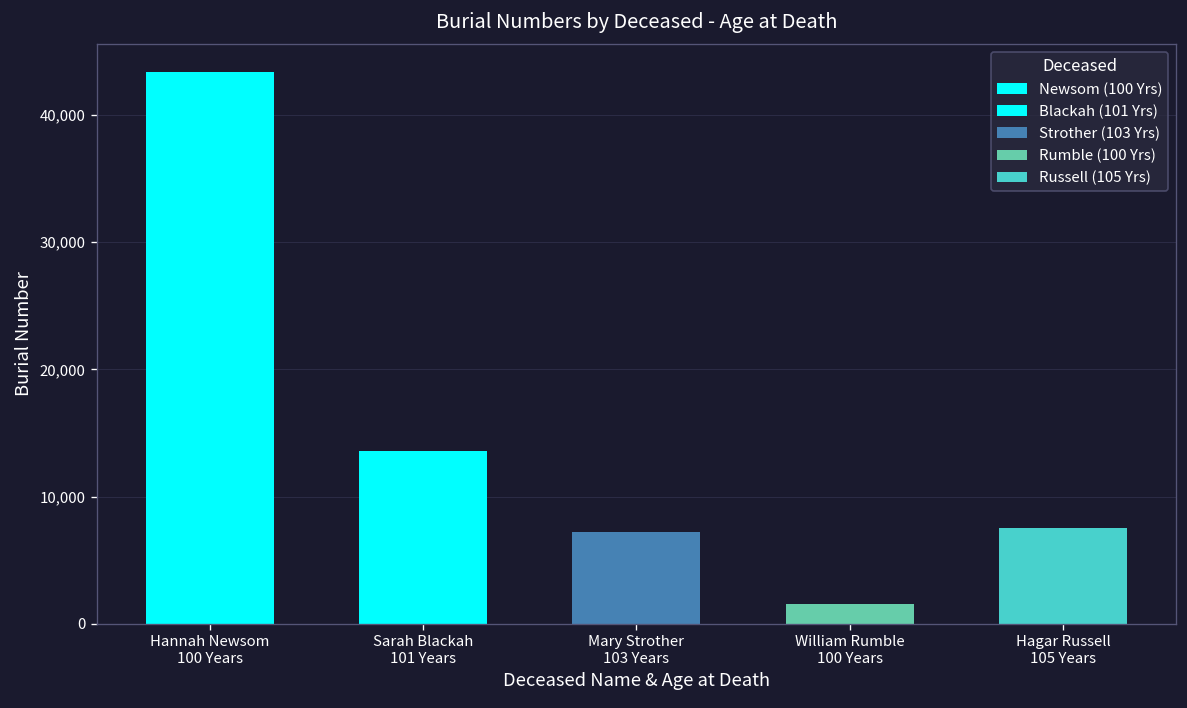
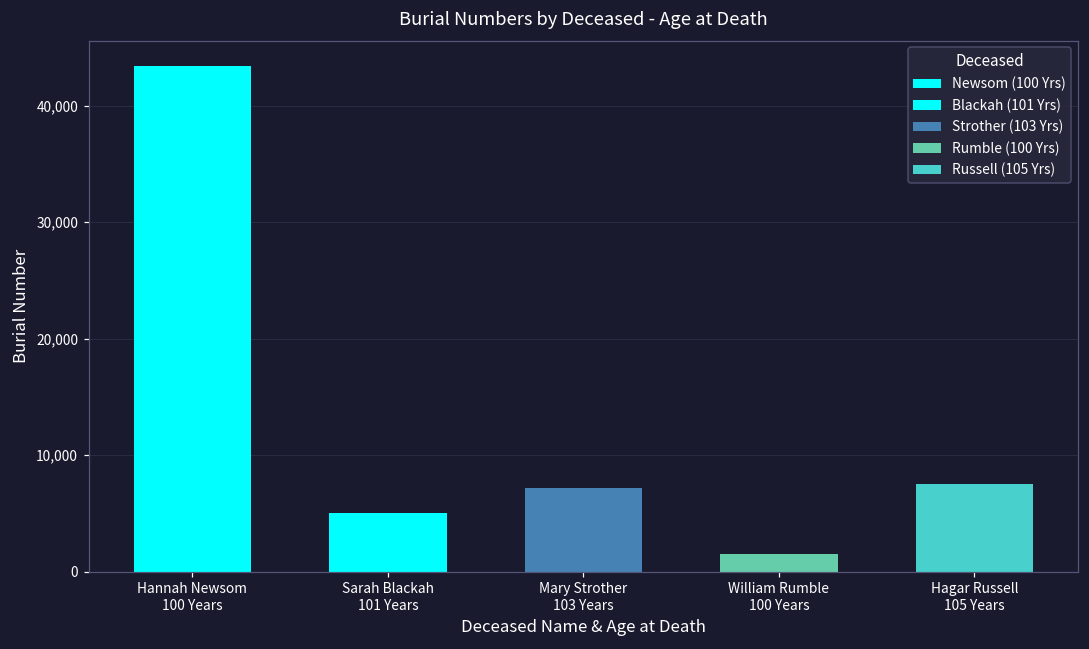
Sarah Blackah 101 Years: 13,600 -> 5,000
